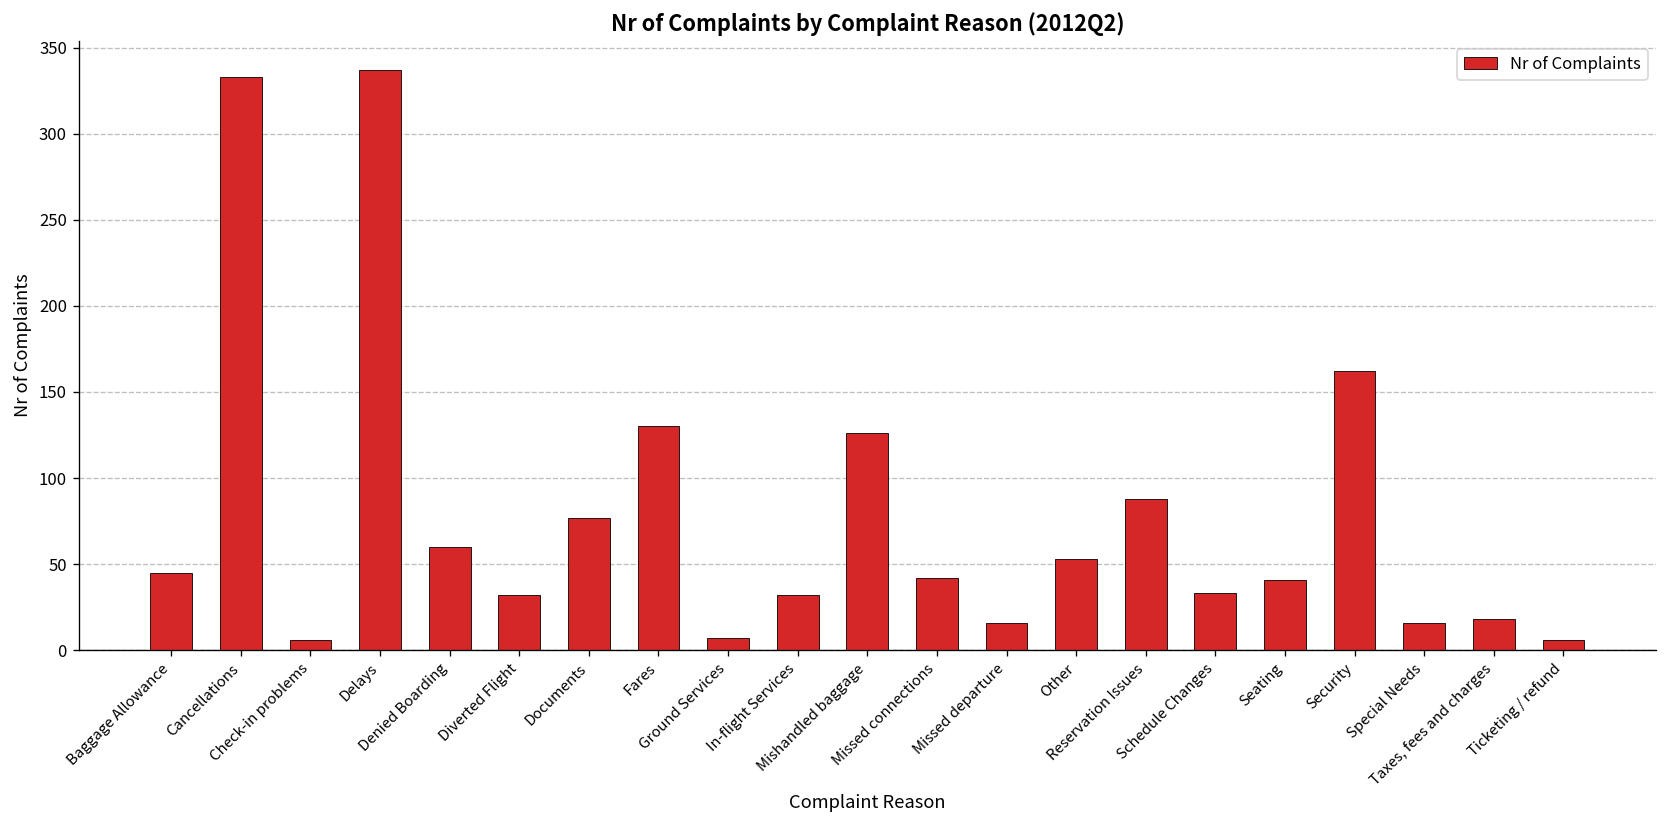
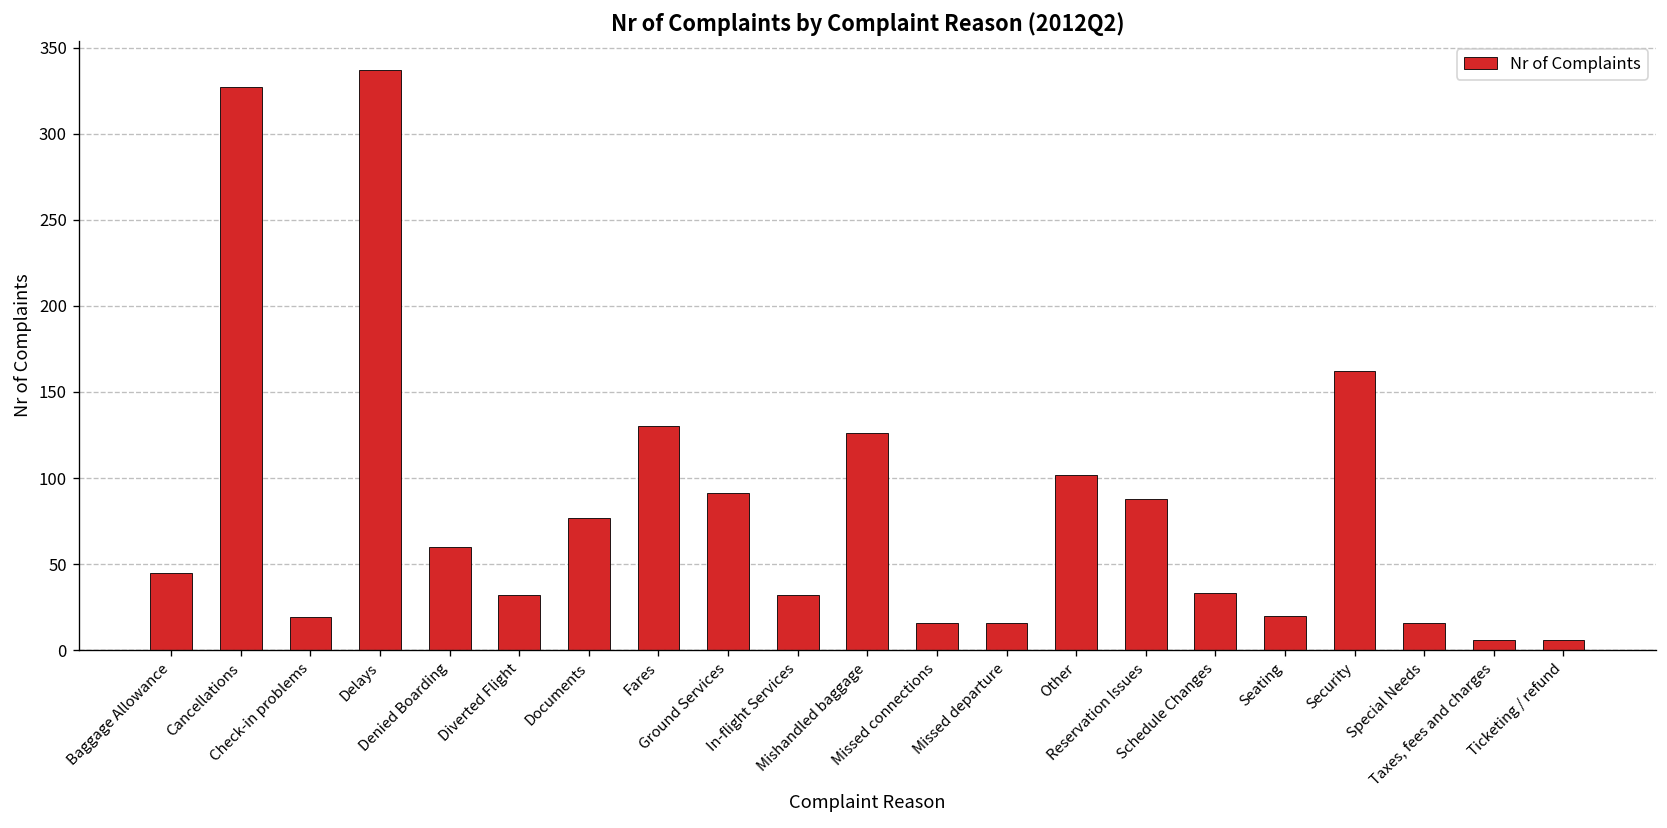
Cancellations: 333 -> 327
Check-in problems: 6 -> 19
Ground Services: 7 -> 91
Missed connections: 42 -> 16
Other: 53 -> 102
Seating: 41 -> 20
Taxes, fees and charges: 18 -> 6
